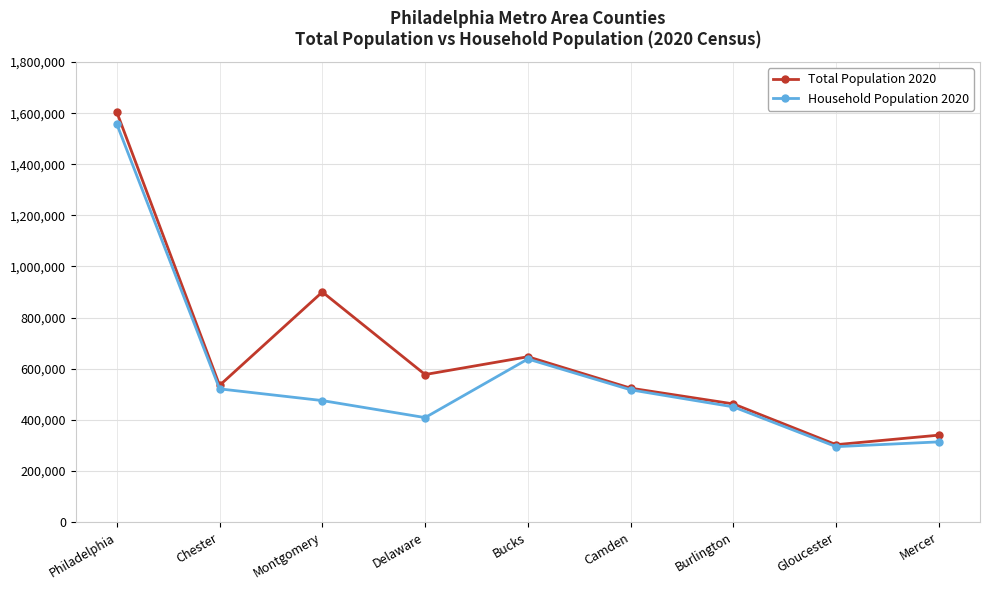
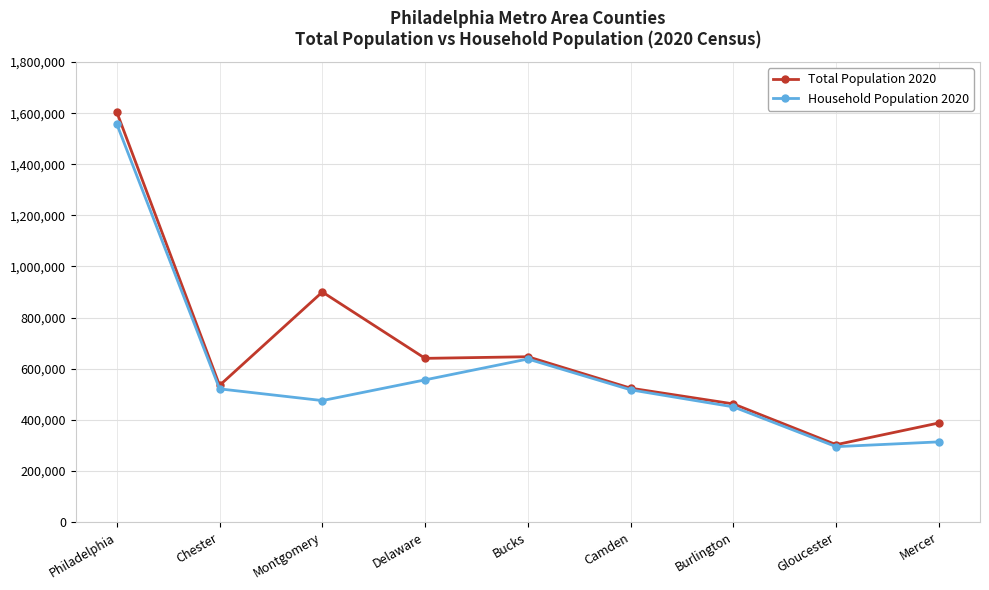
Total Population 2020, Delaware: 580,000 -> 640,000
Household Population 2020, Delaware: 410,000 -> 560,000
Total Population 2020, Mercer: 340,000 -> 390,000
